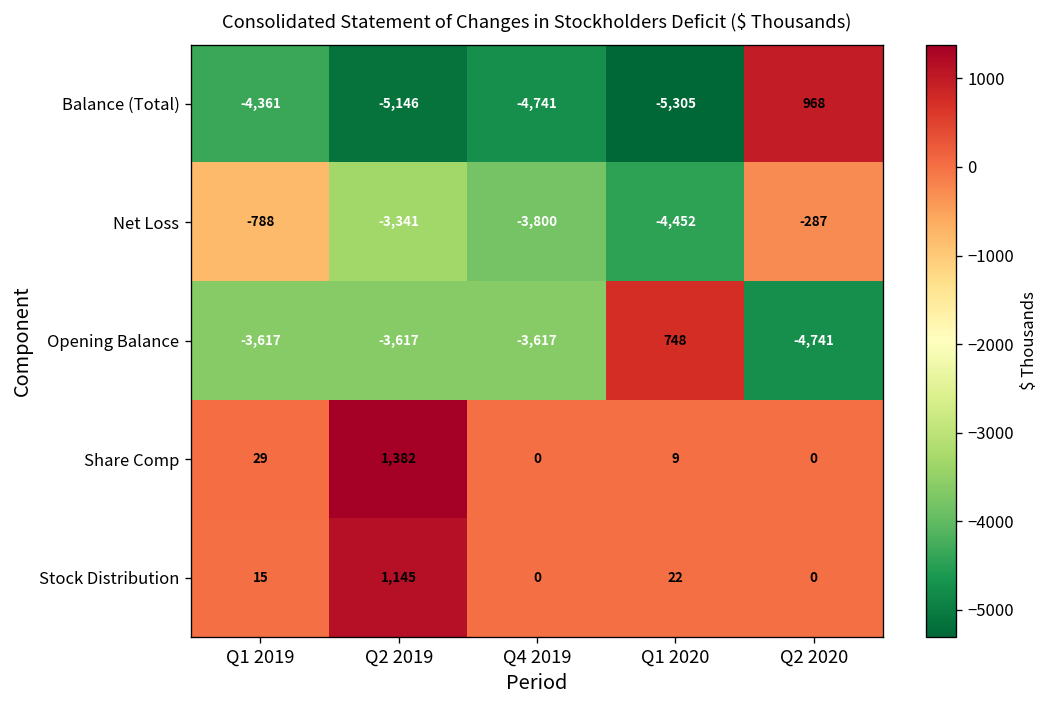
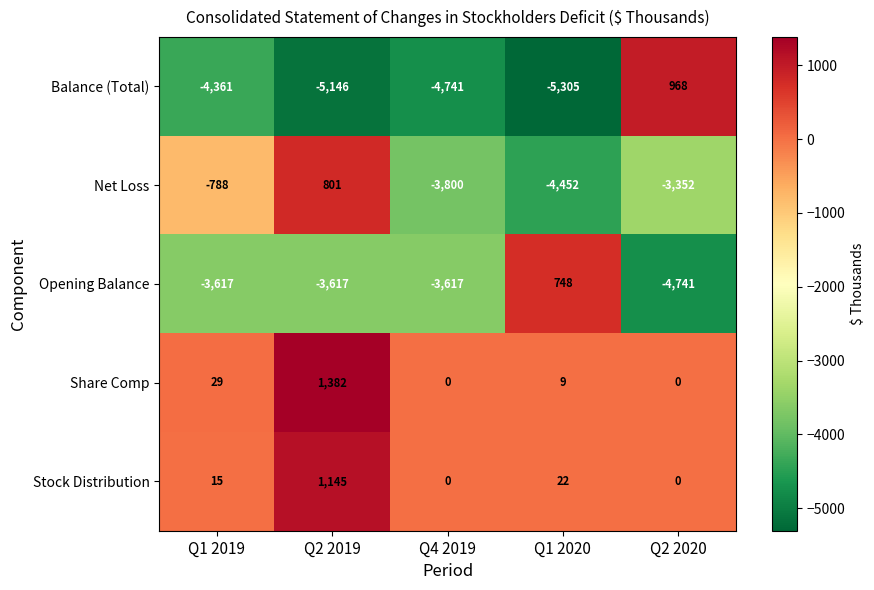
Net Loss, Q2 2019: -3,341 -> 801
Net Loss, Q2 2020: -287 -> -3,352
